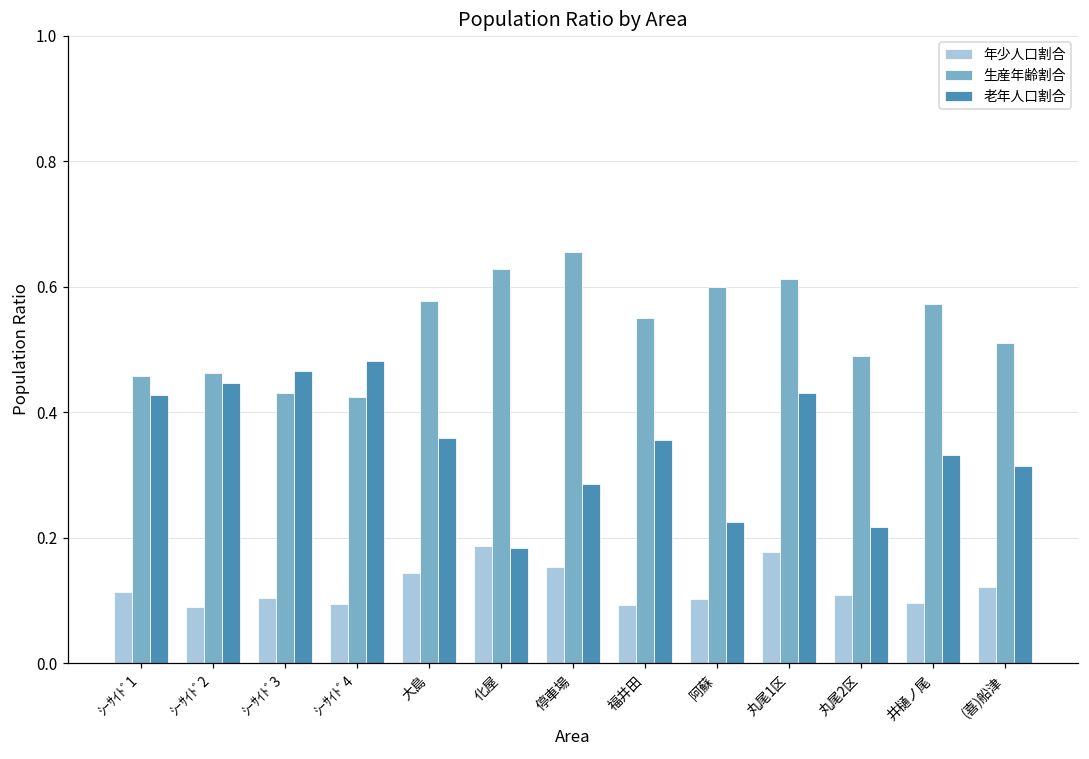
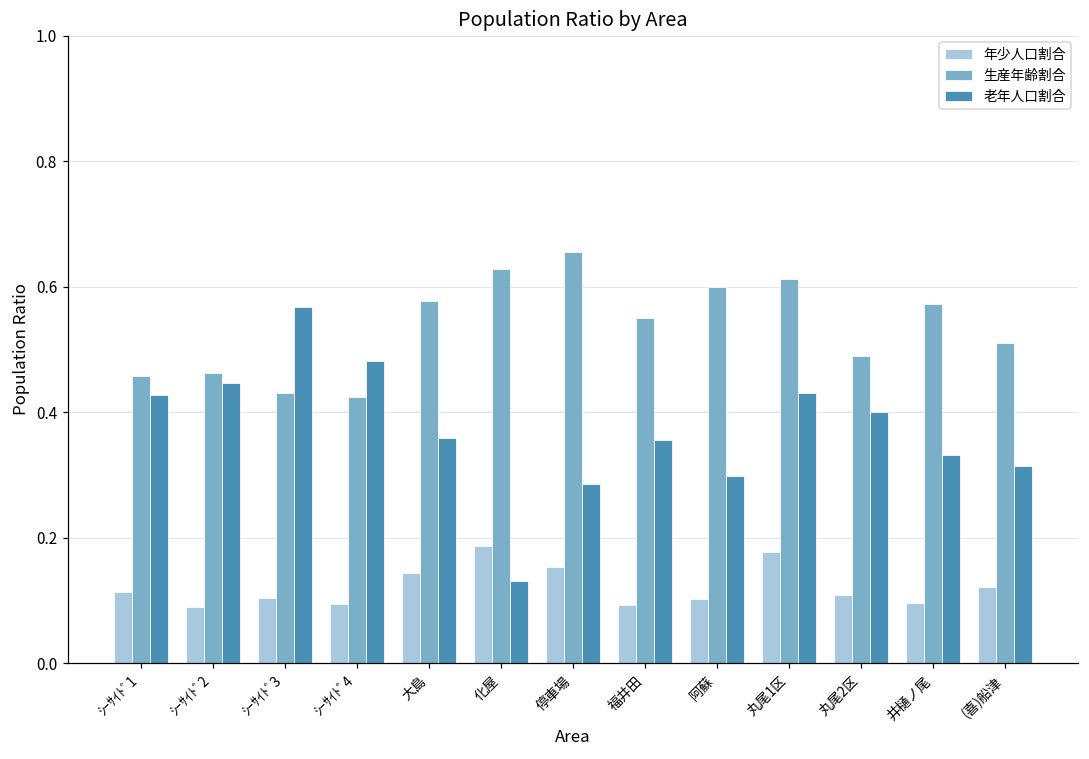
老年人口割合, ｼｰｻｲﾄﾞ3: 0.47 -> 0.57
老年人口割合, 化屋: 0.18 -> 0.13
老年人口割合, 阿蘇: 0.22 -> 0.30
老年人口割合, 丸尾2区: 0.22 -> 0.40
